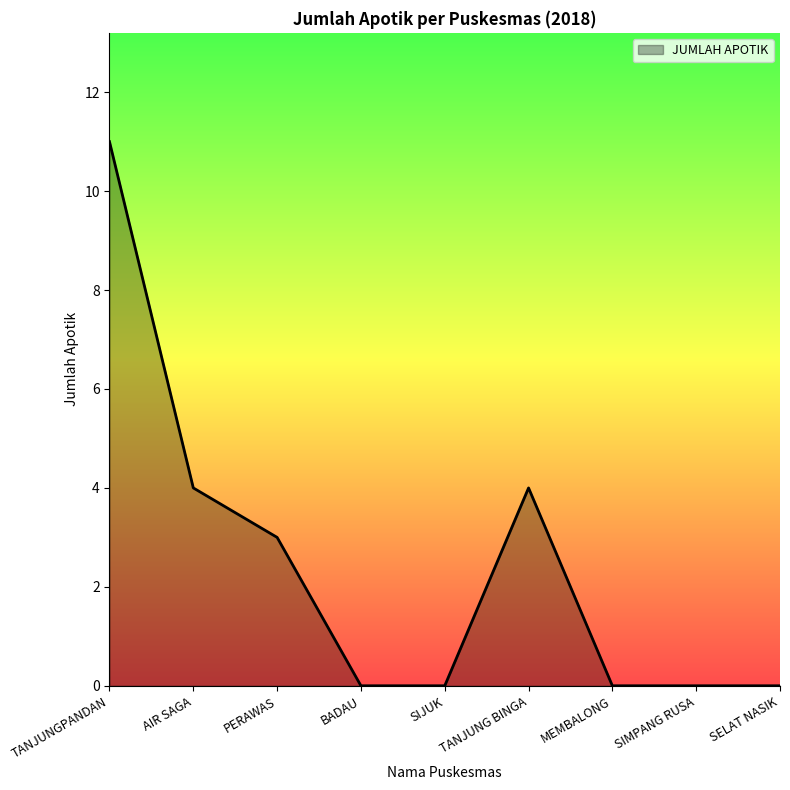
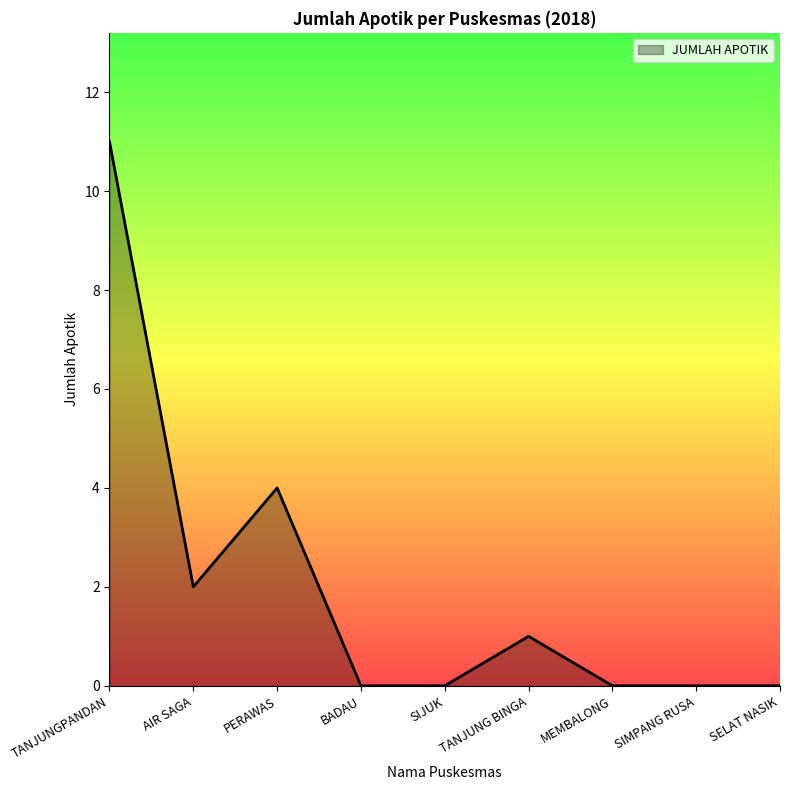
AIR SAGA: 4 -> 2
PERAWAS: 3 -> 4
TANJUNG BINGA: 4 -> 1
